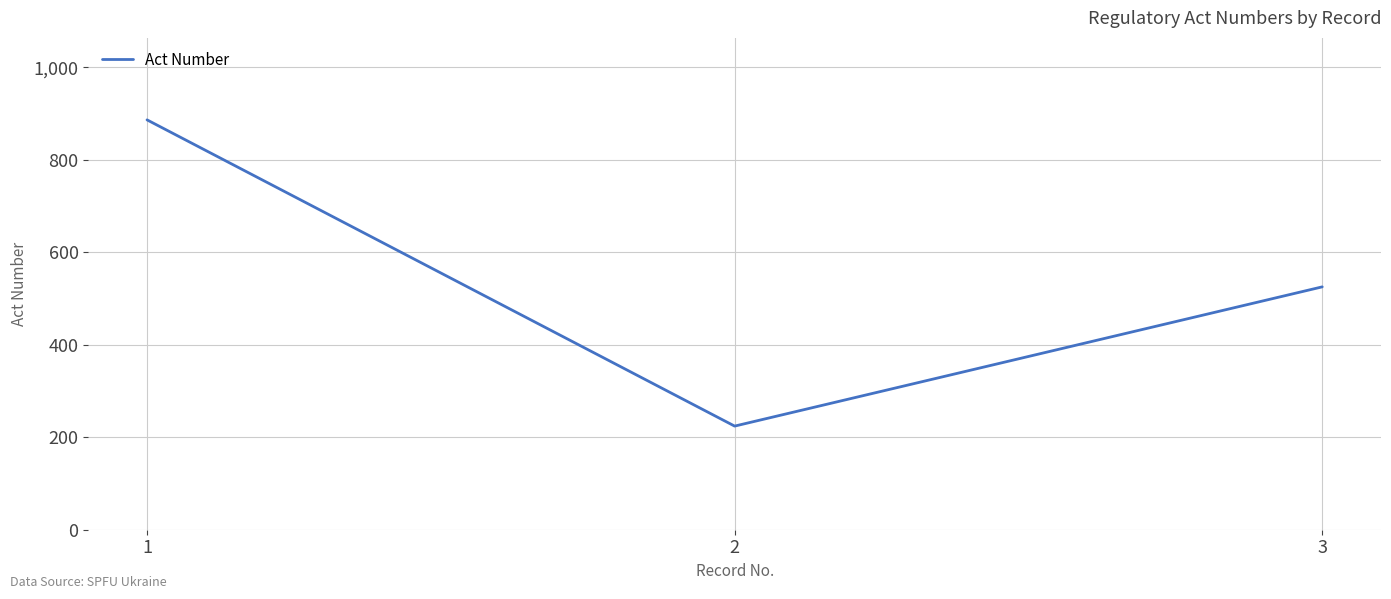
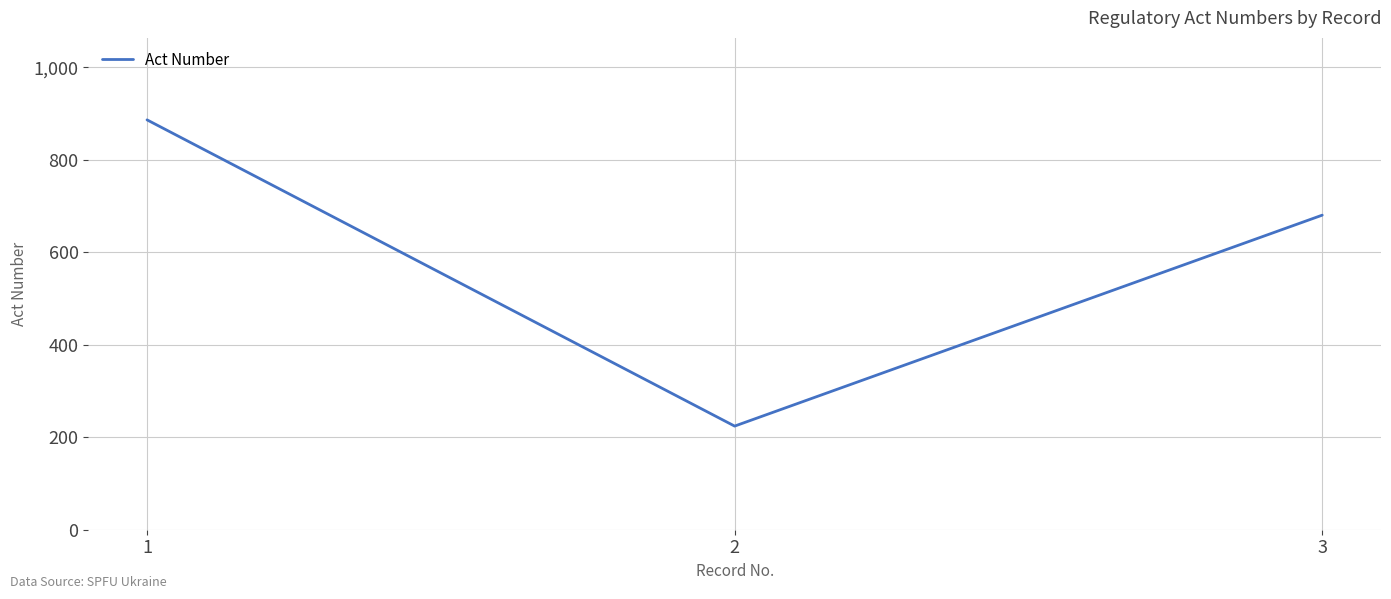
3: 530 -> 680
